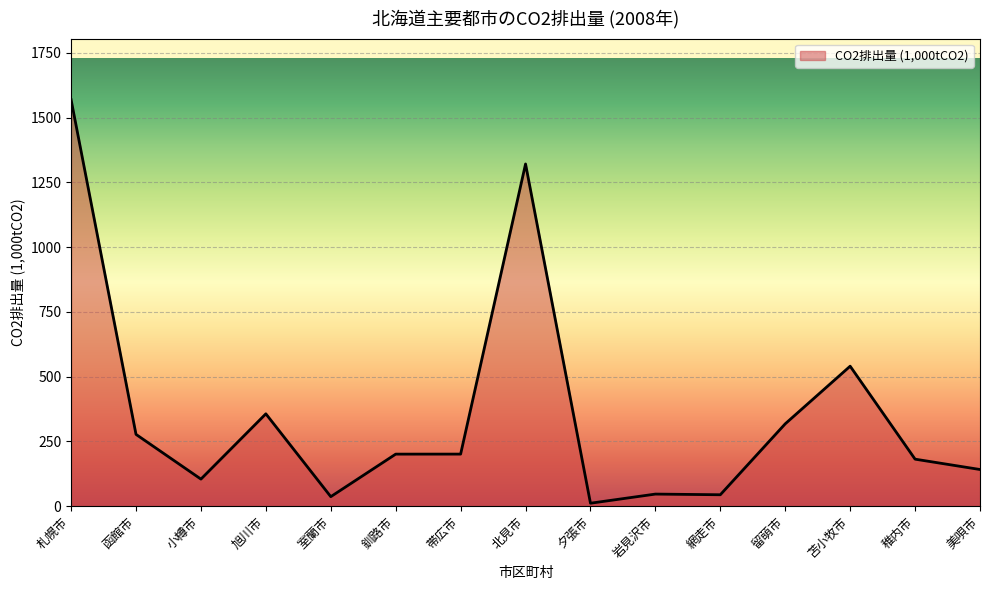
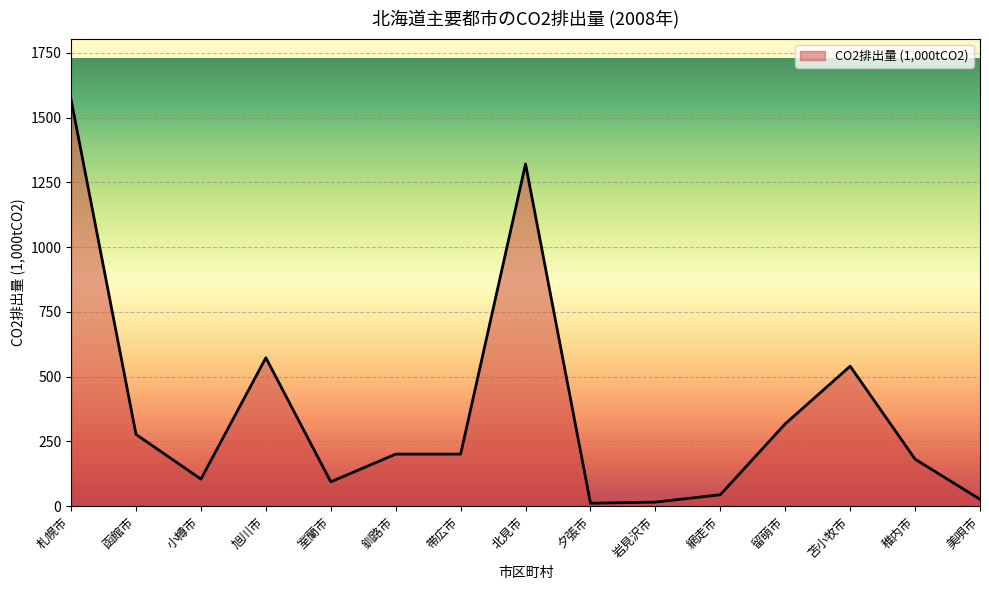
旭川市: 360 -> 570
室蘭市: 40 -> 90
岩見沢市: 50 -> 20
美唄市: 140 -> 30
